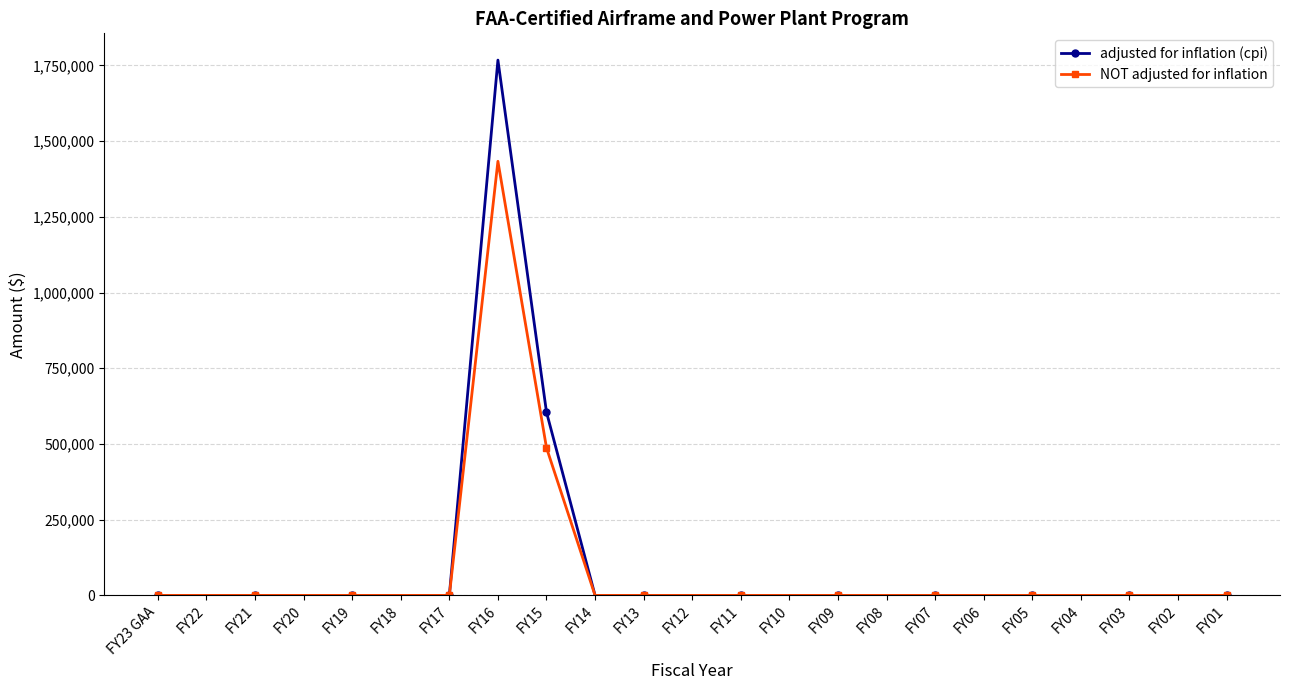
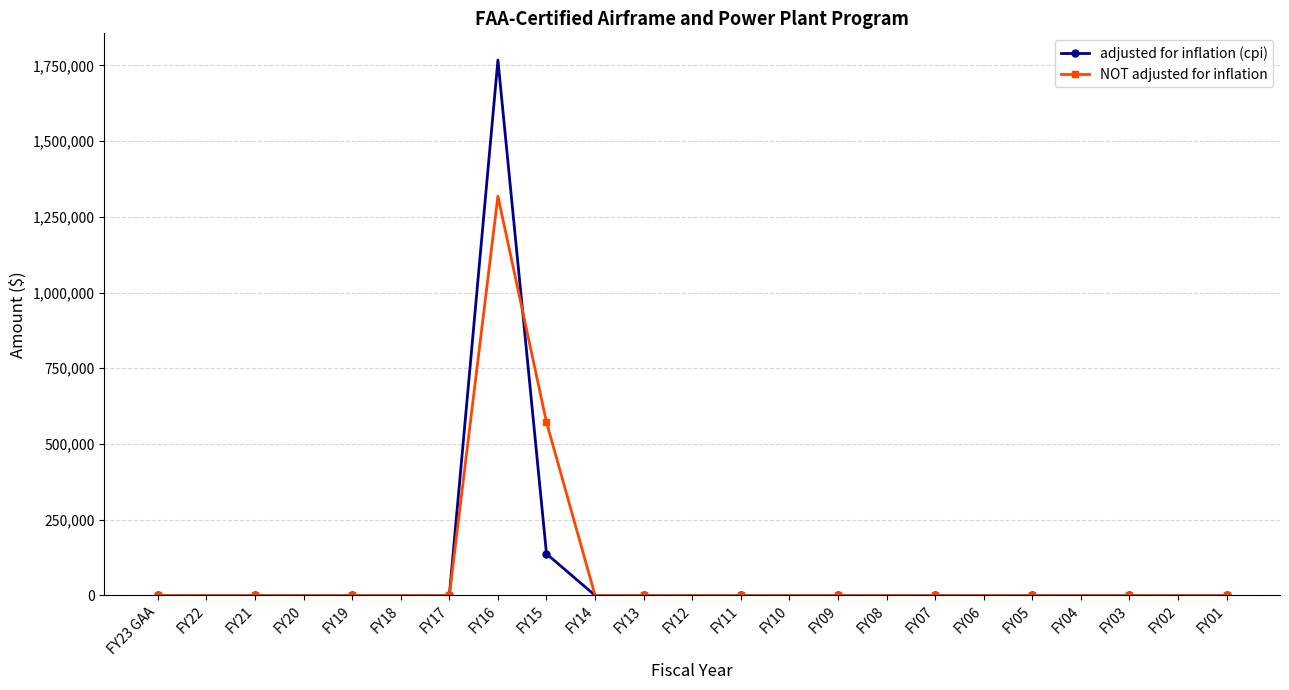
NOT adjusted for inflation, FY16: 1,430,000 -> 1,320,000
adjusted for inflation (cpi), FY15: 600,000 -> 140,000
NOT adjusted for inflation, FY15: 490,000 -> 570,000
